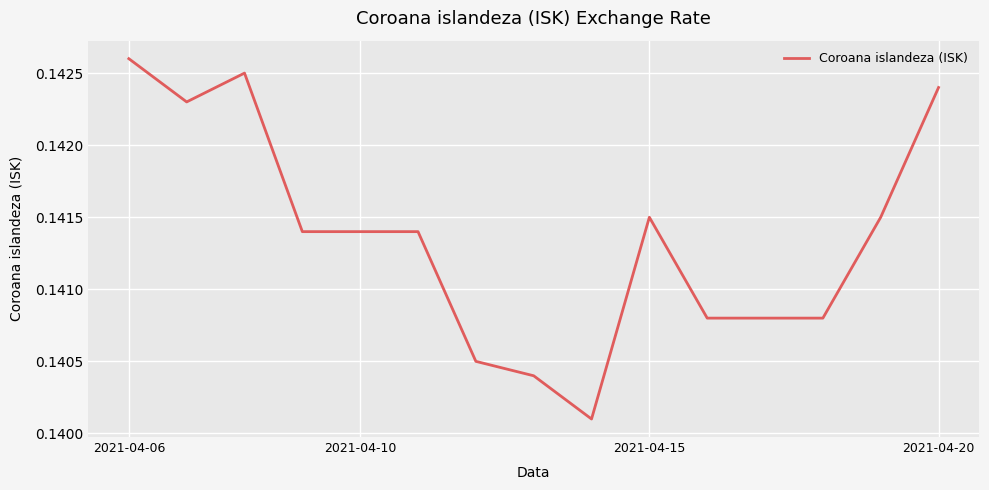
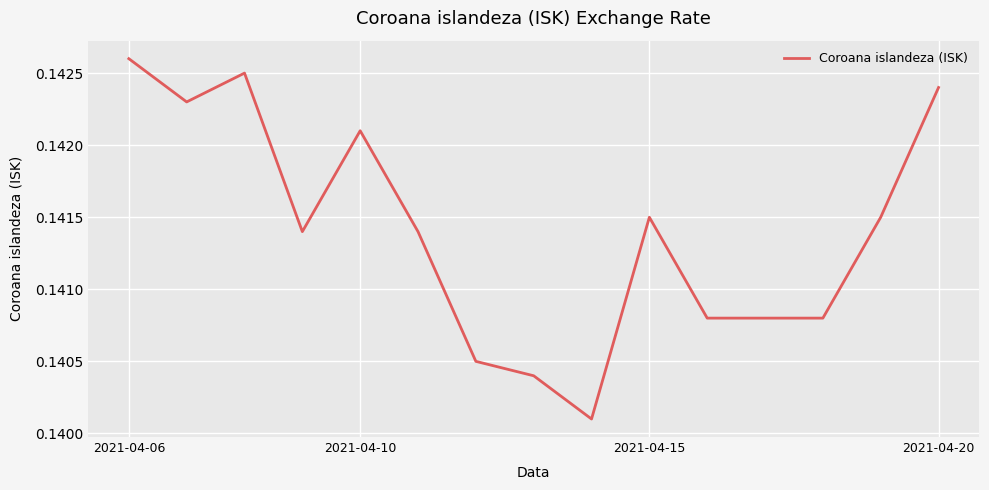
2021-04-10: 0.1414 -> 0.1421
